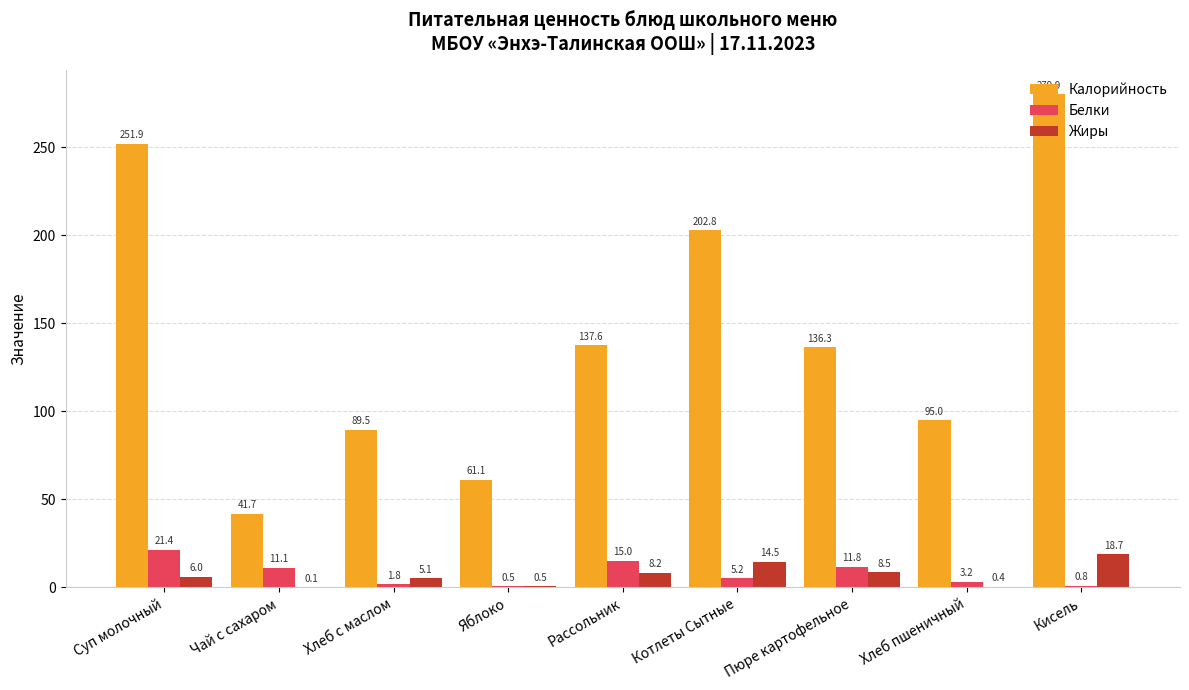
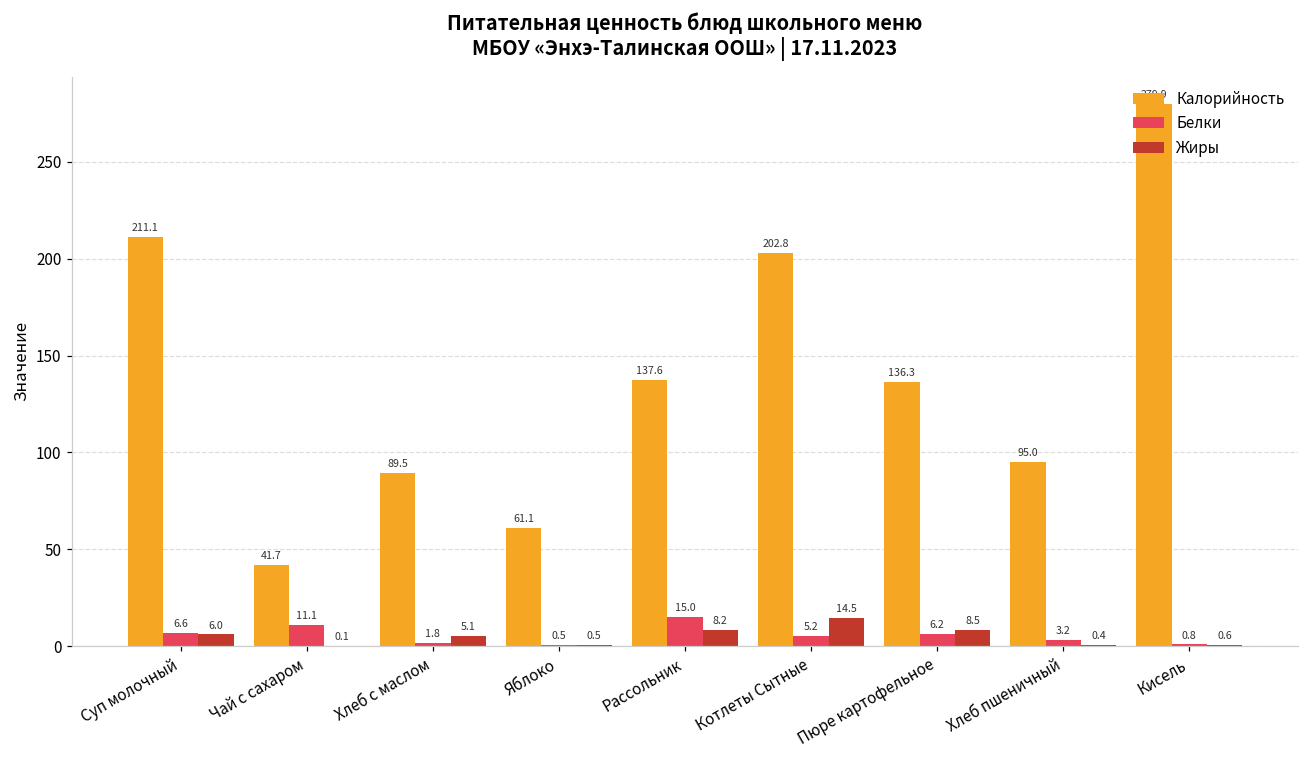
Калорийность, Суп молочный: 251.9 -> 211.1
Белки, Суп молочный: 21.4 -> 6.6
Белки, Пюре картофельное: 11.8 -> 6.2
Жиры, Кисель: 18.7 -> 0.6
